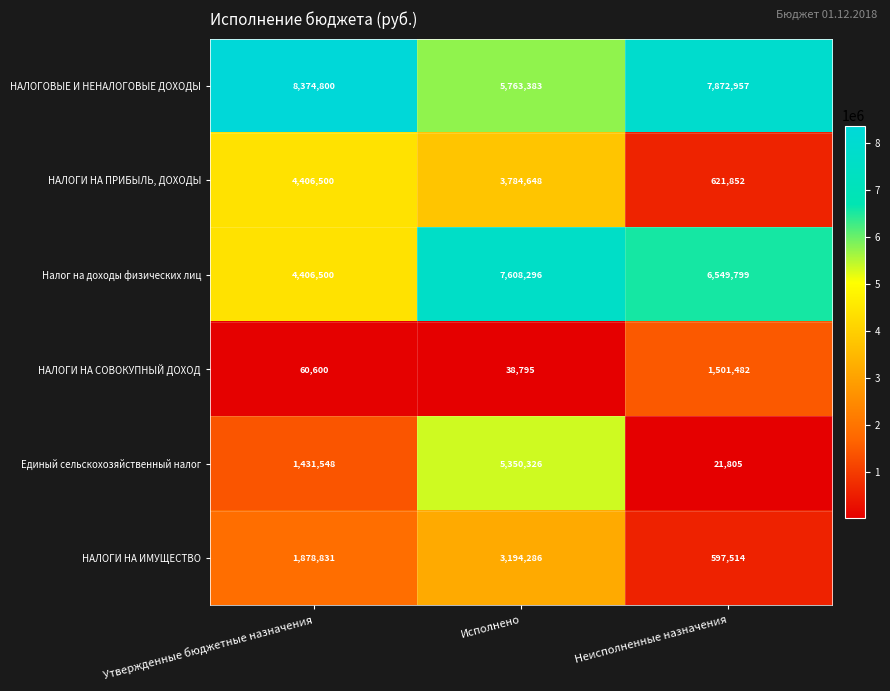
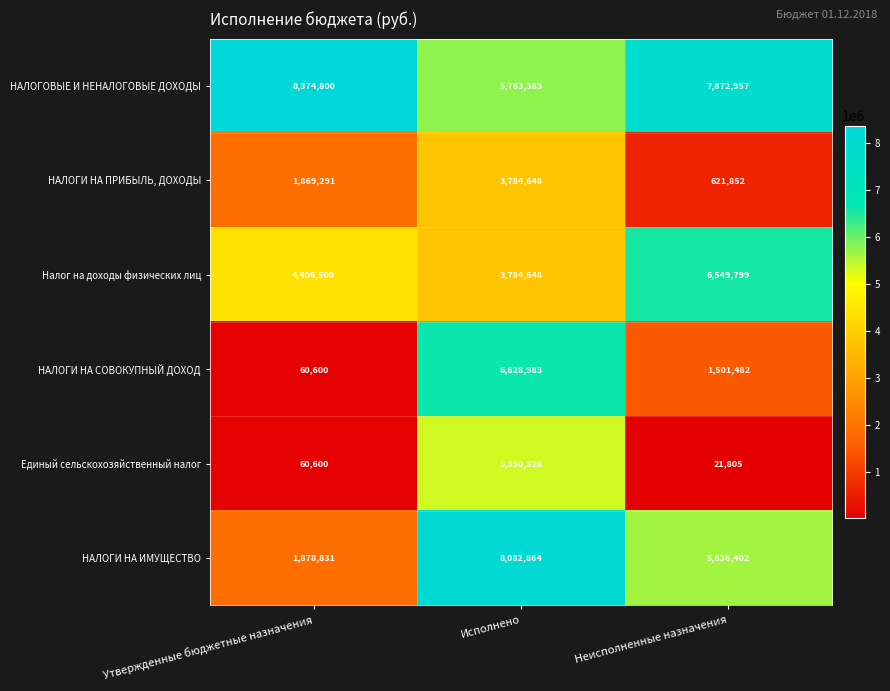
НАЛОГИ НА ПРИБЫЛЬ, ДОХОДЫ, Утвержденные бюджетные назначения: 4,406,500 -> 1,869,291
Налог на доходы физических лиц, Исполнено: 7,608,296 -> 3,784,648
НАЛОГИ НА СОВОКУПНЫЙ ДОХОД, Исполнено: 38,795 -> 6,628,983
Единый сельскохозяйственный налог, Утвержденные бюджетные назначения: 1,431,548 -> 60,600
НАЛОГИ НА ИМУЩЕСТВО, Исполнено: 3,194,286 -> 8,082,864
НАЛОГИ НА ИМУЩЕСТВО, Неисполненные назначения: 597,514 -> 5,636,402
